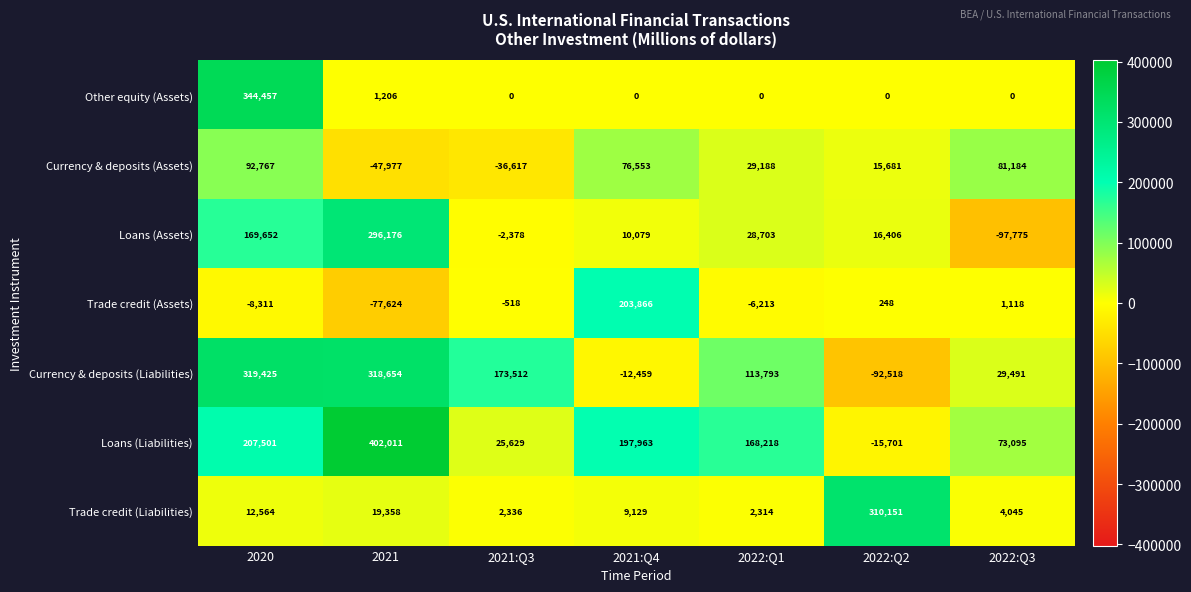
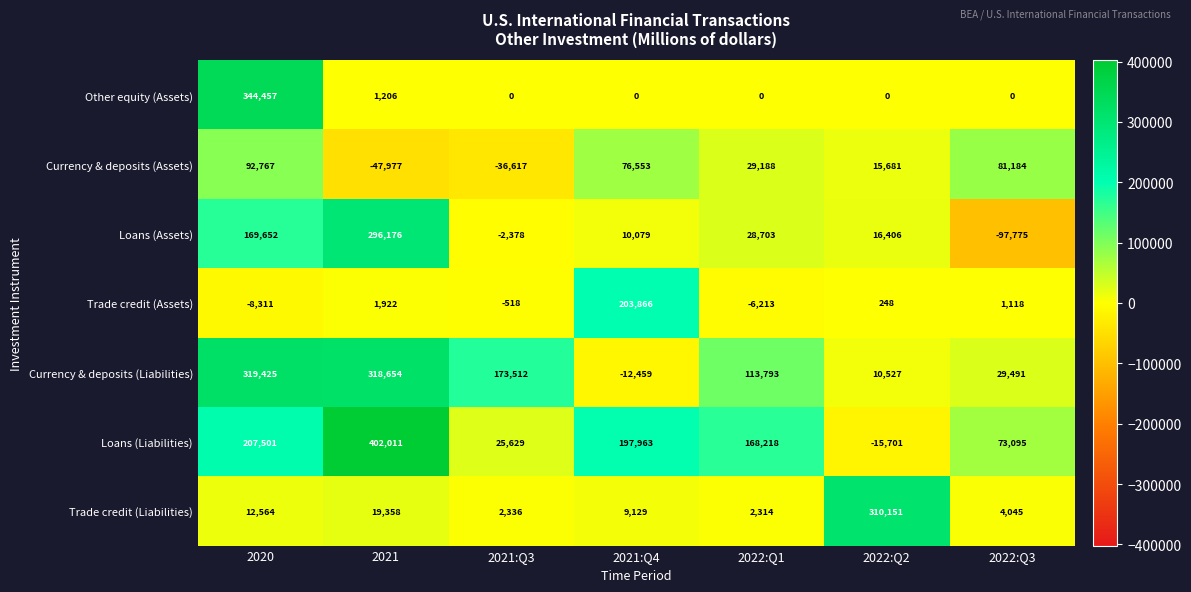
Trade credit (Assets), 2021: -77,624 -> 1,922
Currency & deposits (Liabilities), 2022:Q2: -92,518 -> 10,527
